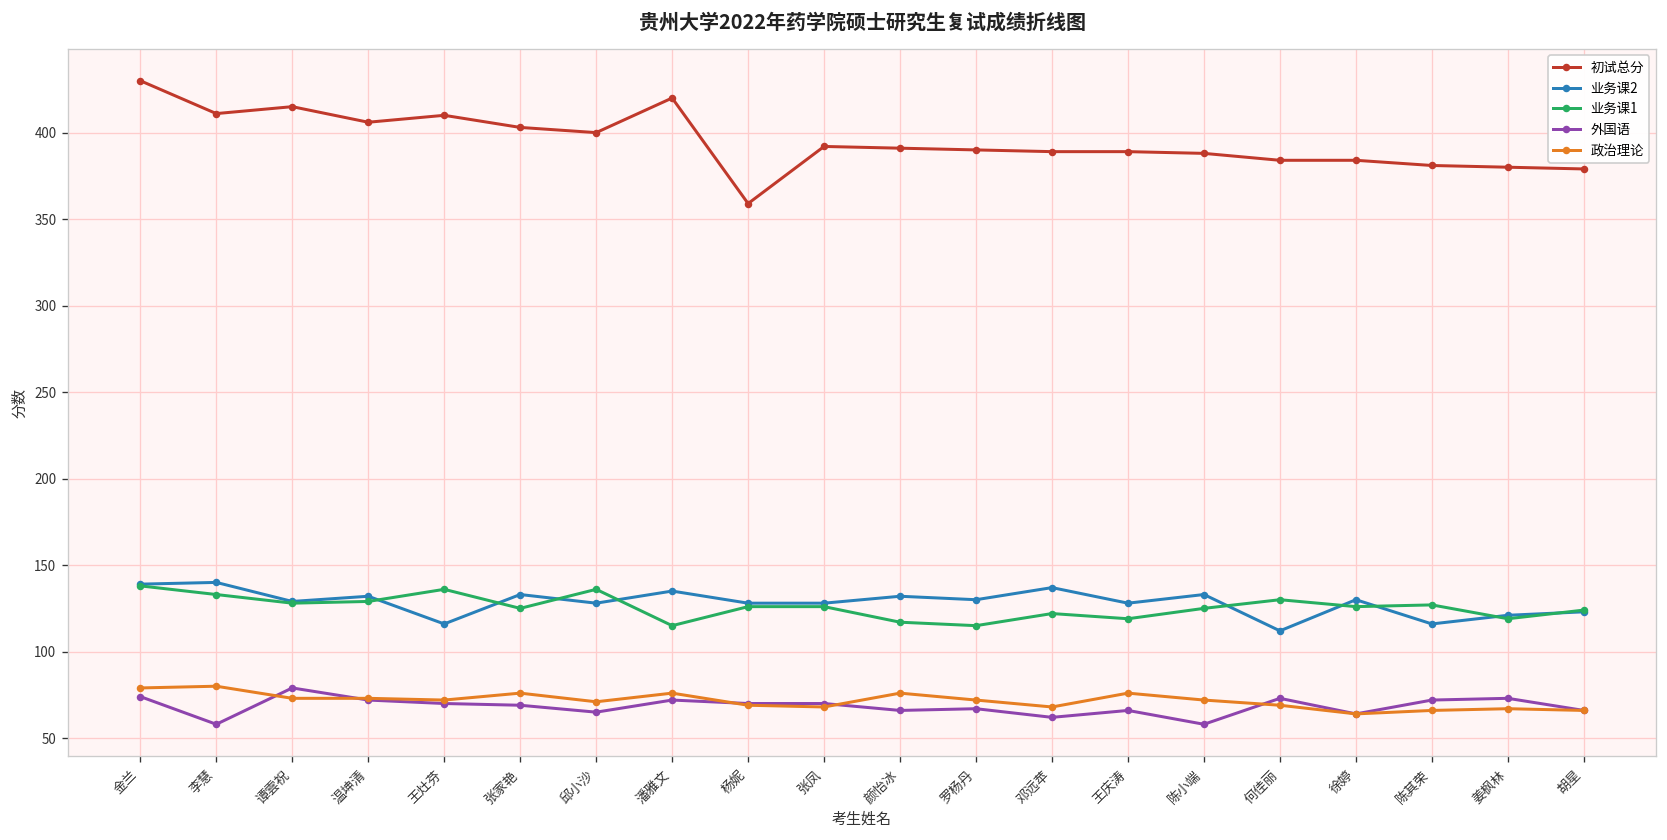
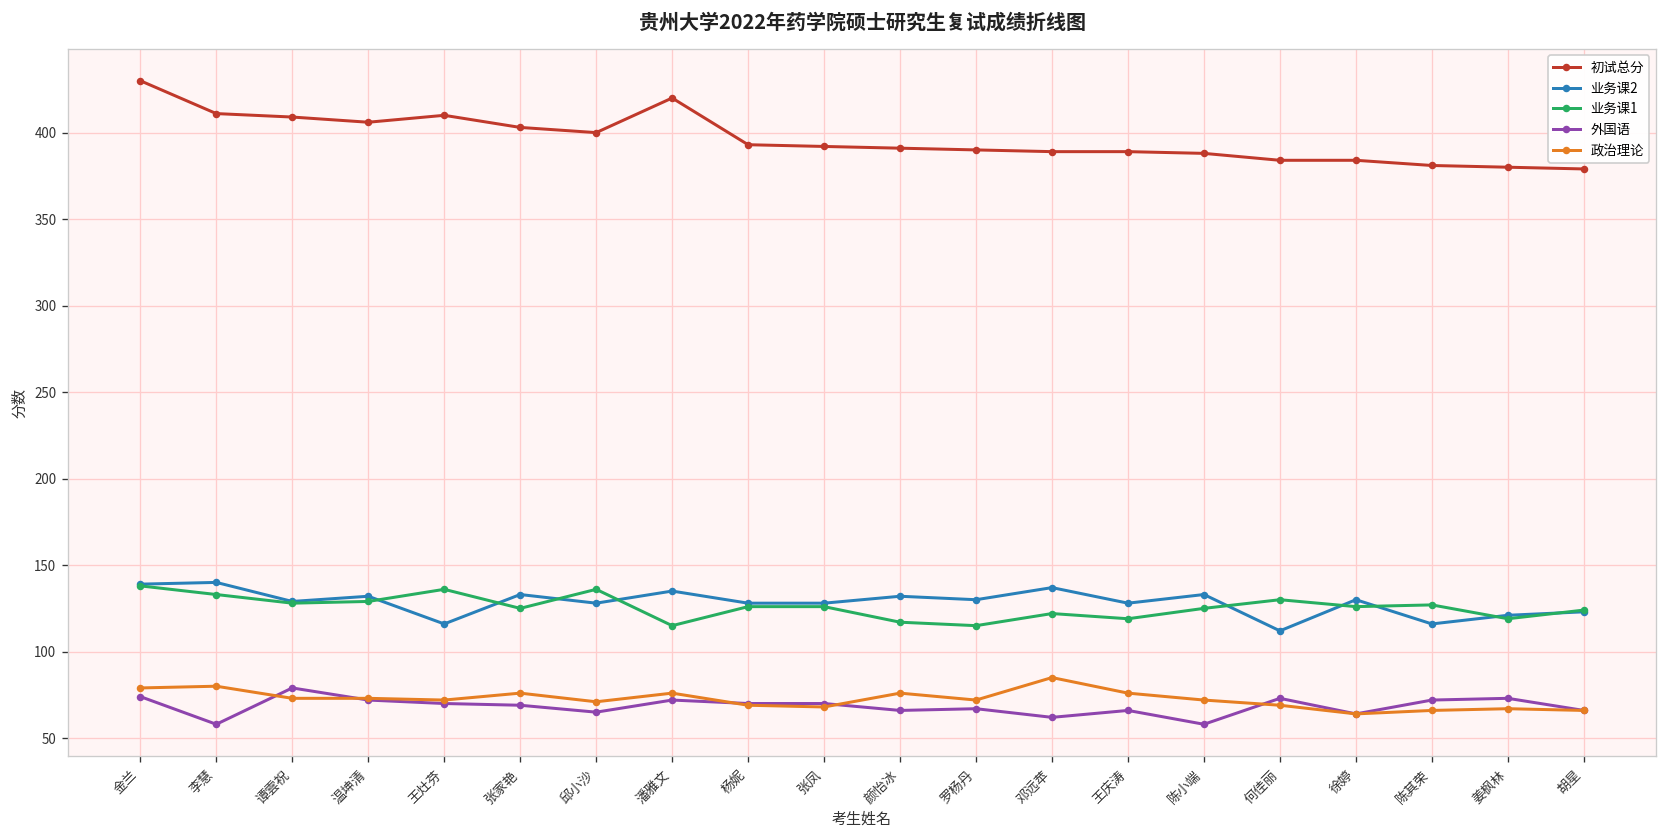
初试总分, 谭雲祝: 415 -> 409
初试总分, 杨妮: 359 -> 393
政治理论, 邓远苹: 68 -> 85
